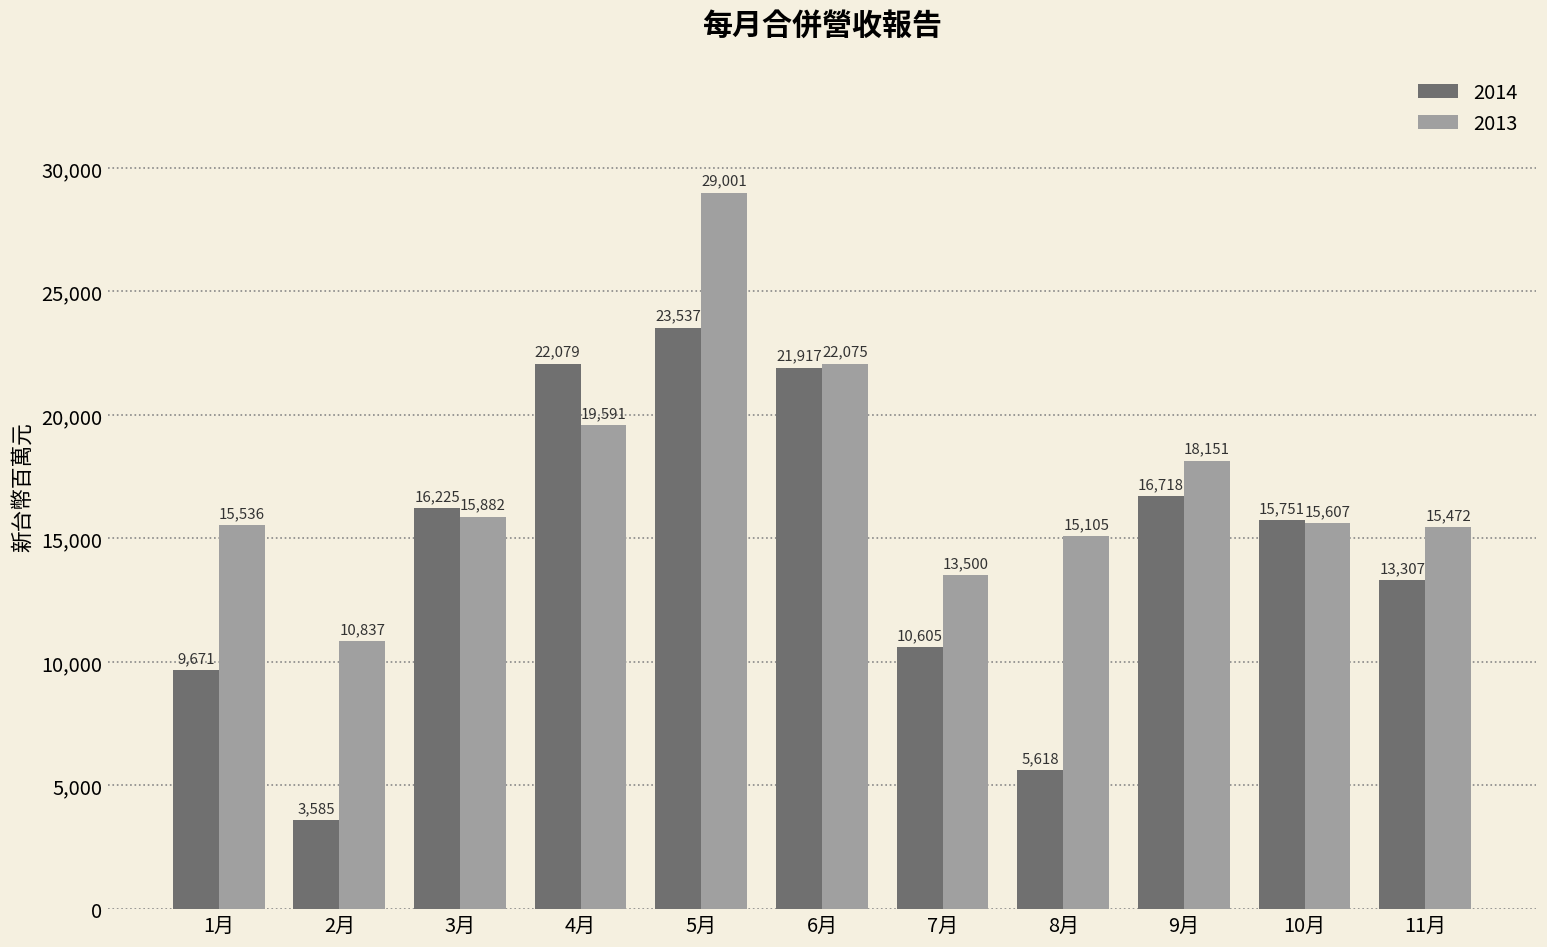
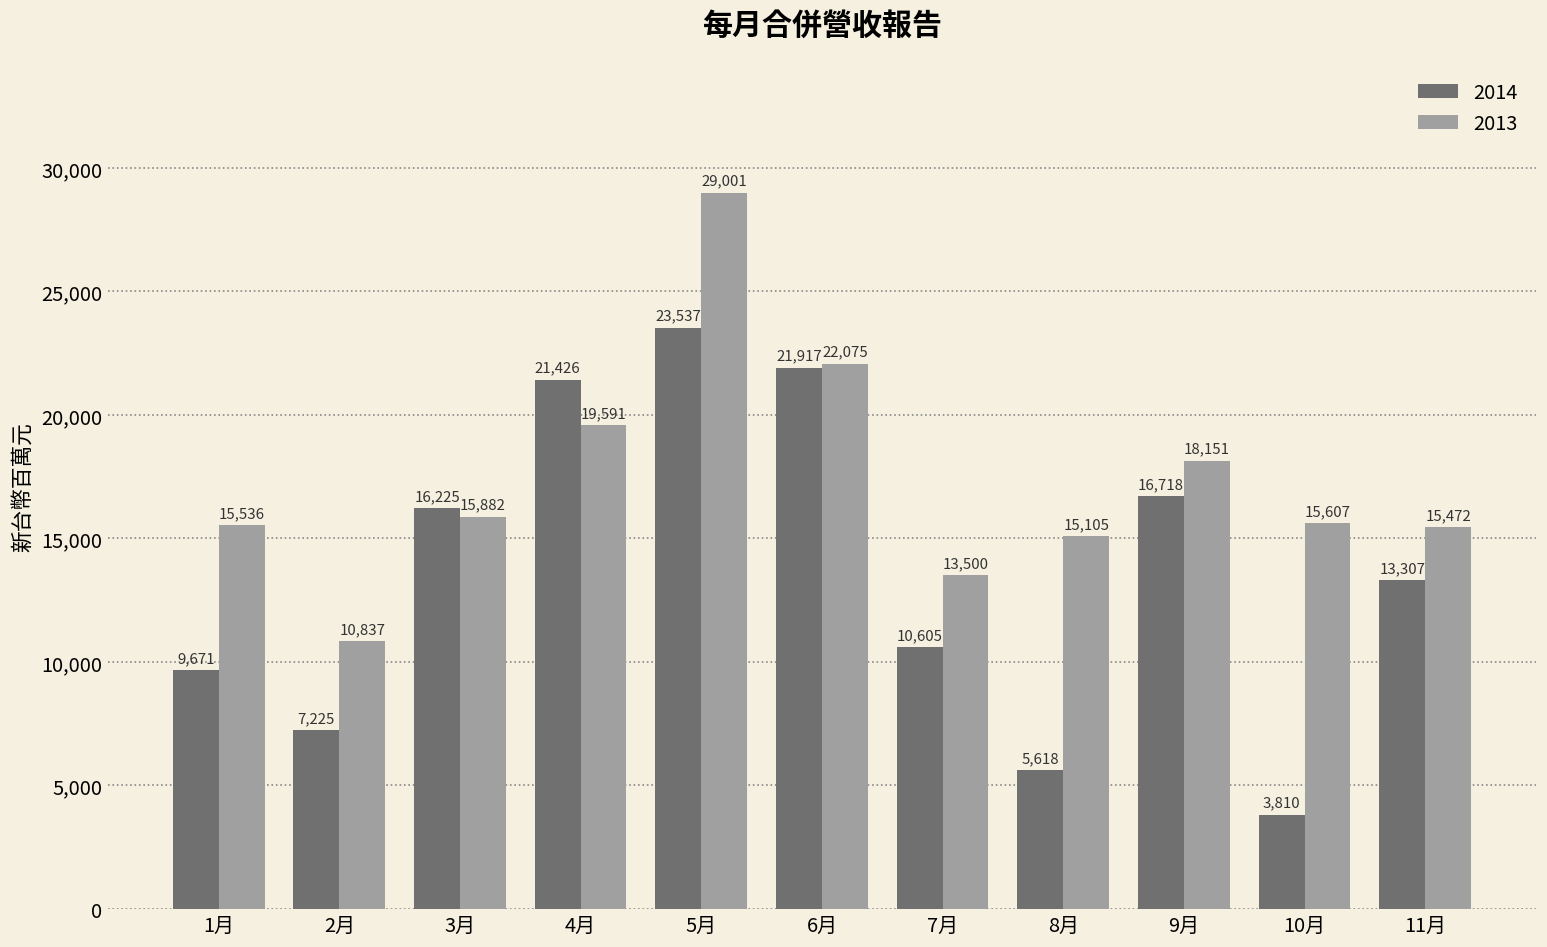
2014, 2月: 3,585 -> 7,225
2014, 4月: 22,079 -> 21,426
2014, 10月: 15,751 -> 3,810
